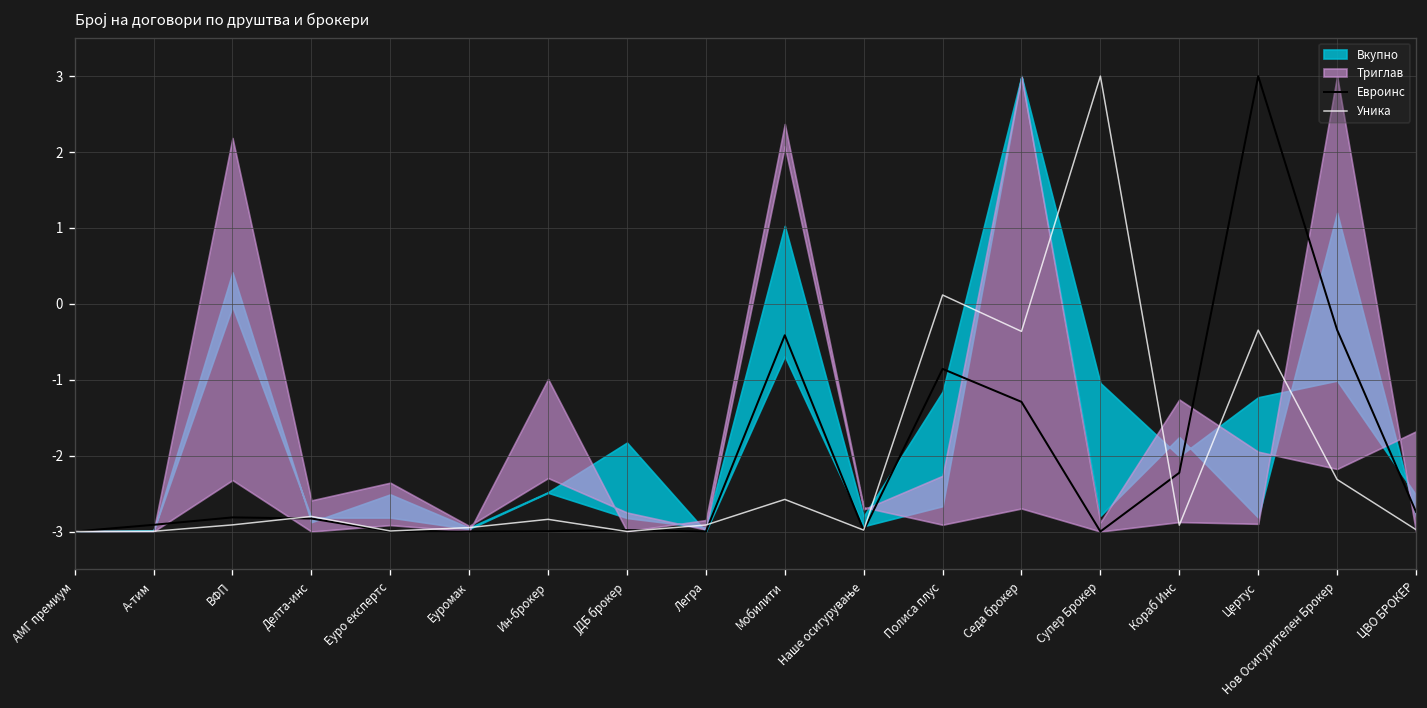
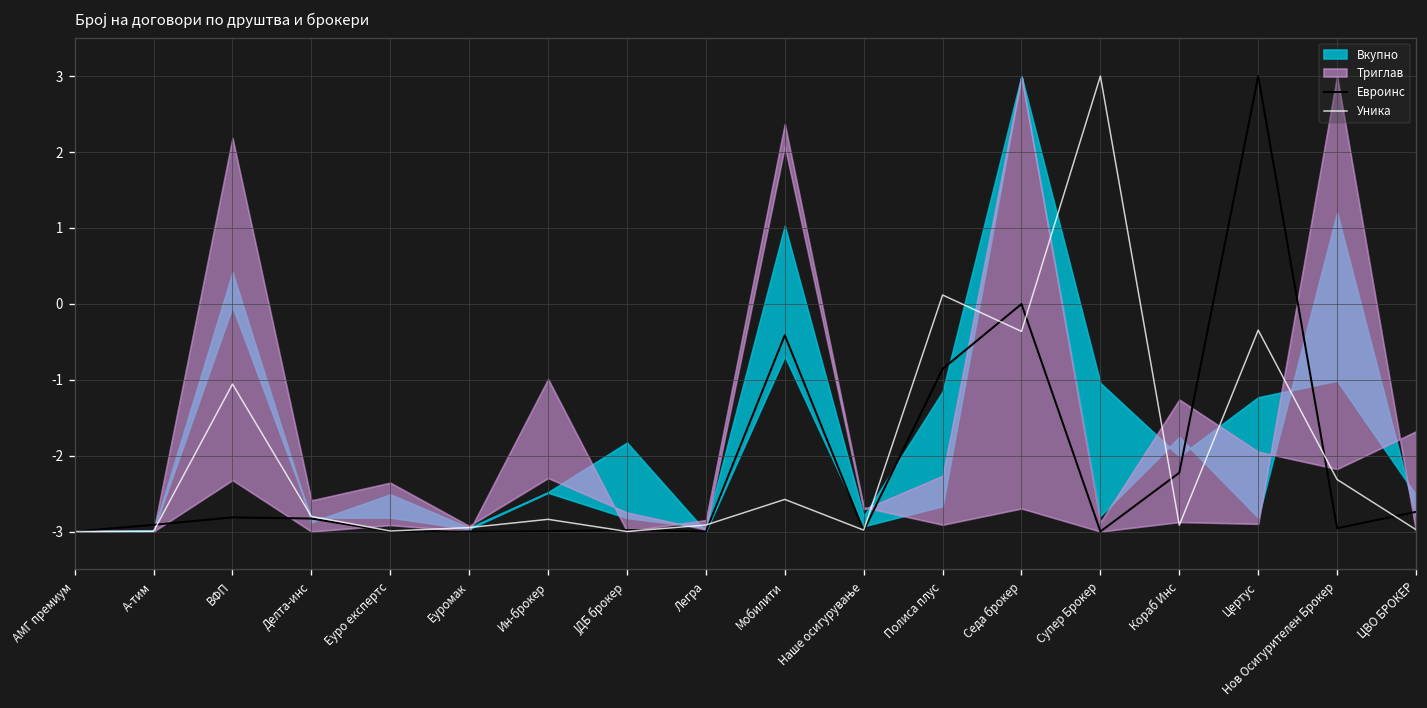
Уника, ВФП: -2.9 -> -1.1
Евроинс, Седа брокер: -1.3 -> 0.0
Евроинс, Нов Осигурителен Брокер: -0.3 -> -3.0
